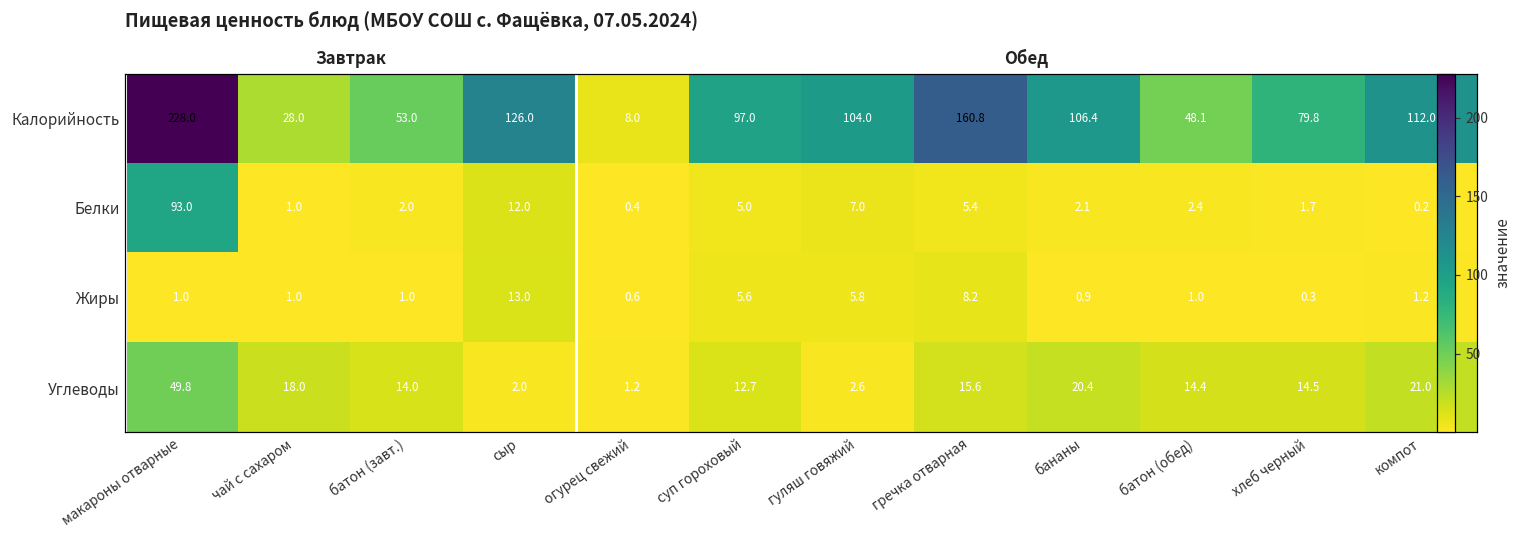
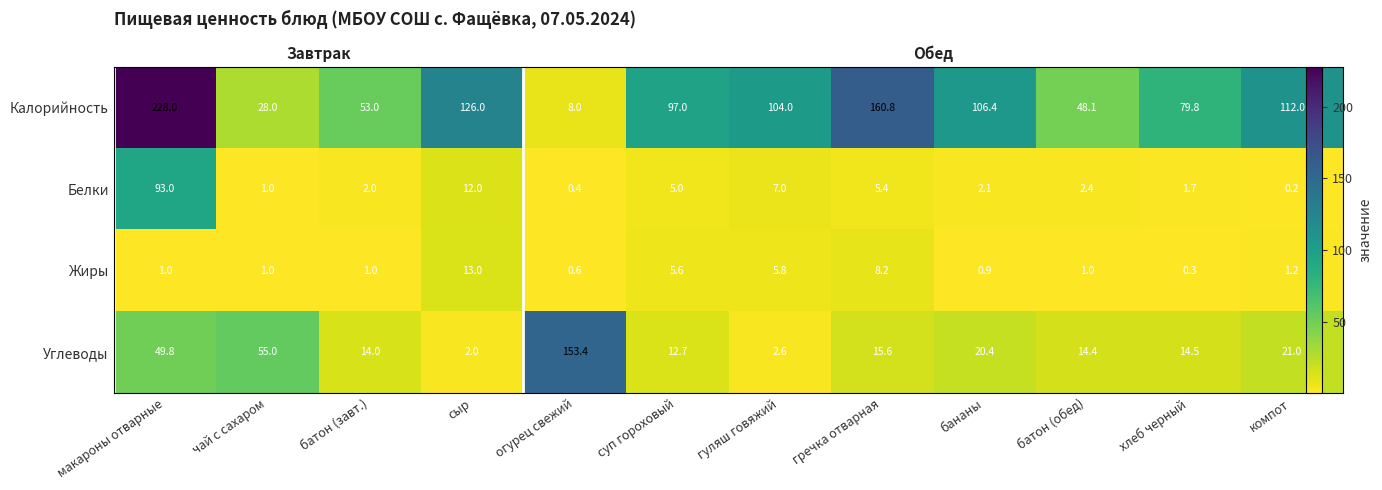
Углеводы, чай с сахаром: 18.0 -> 55.0
Углеводы, огурец свежий: 1.2 -> 153.4
